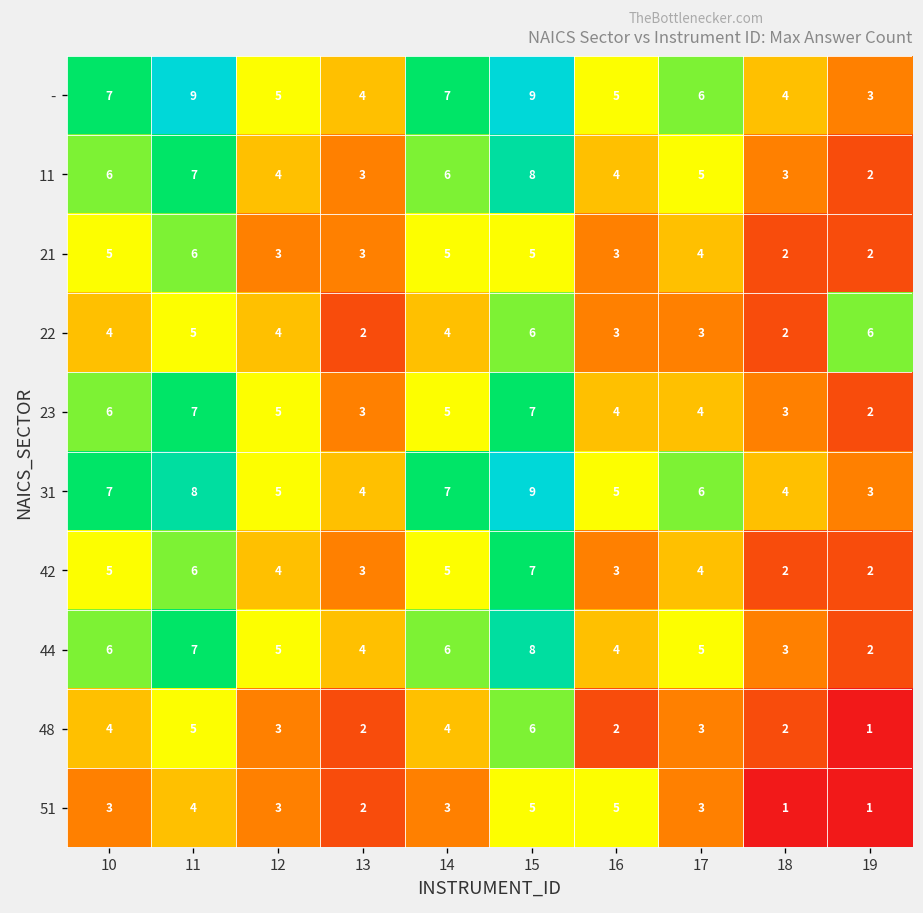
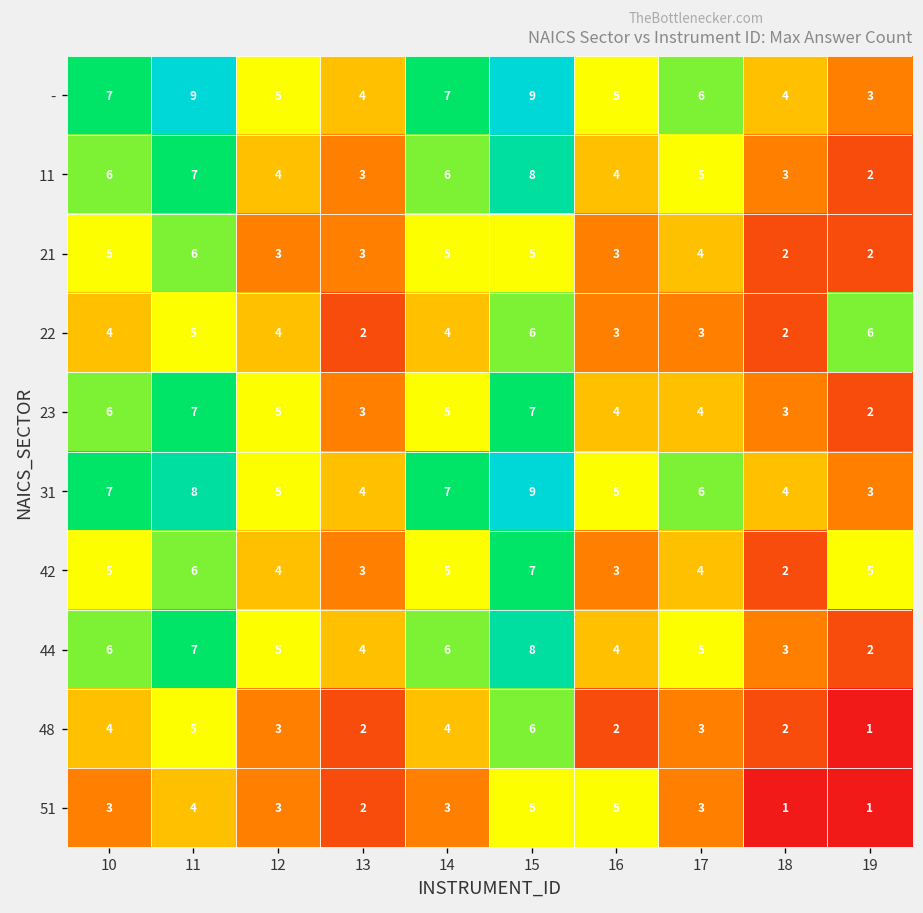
42, 19: 2 -> 5
